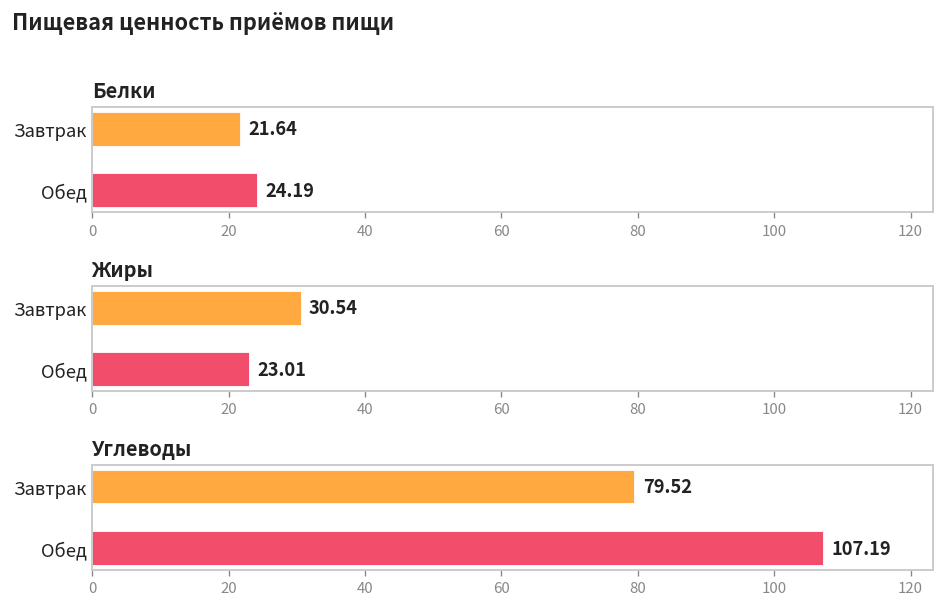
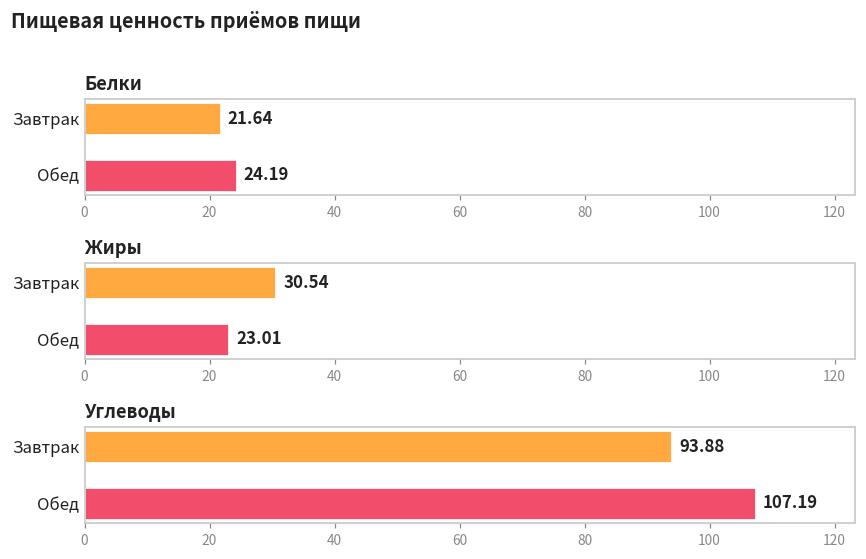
Углеводы, Завтрак: 79.52 -> 93.88
